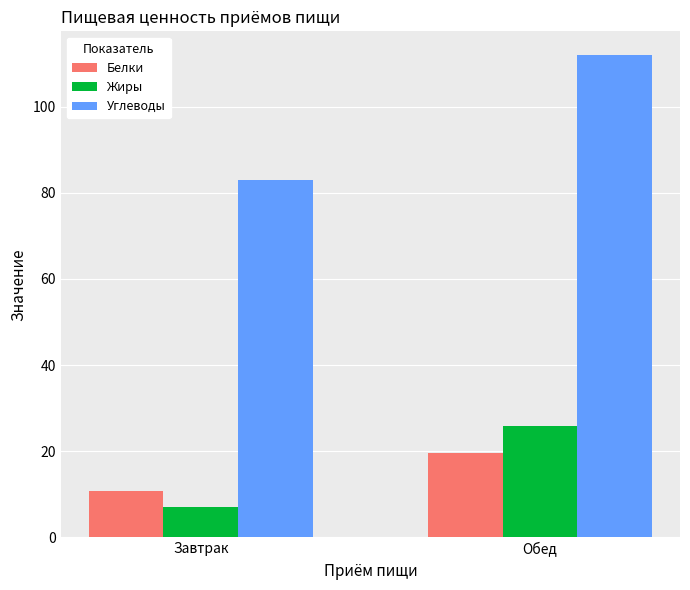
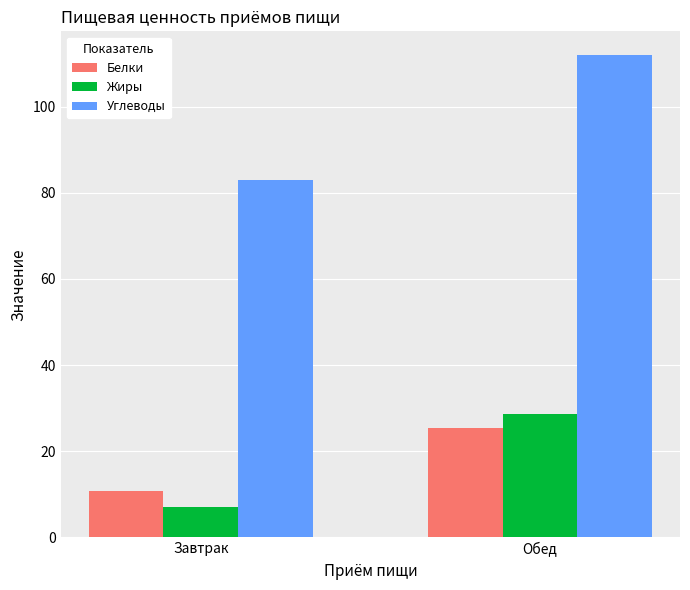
Белки, Обед: 20 -> 25
Жиры, Обед: 26 -> 29
